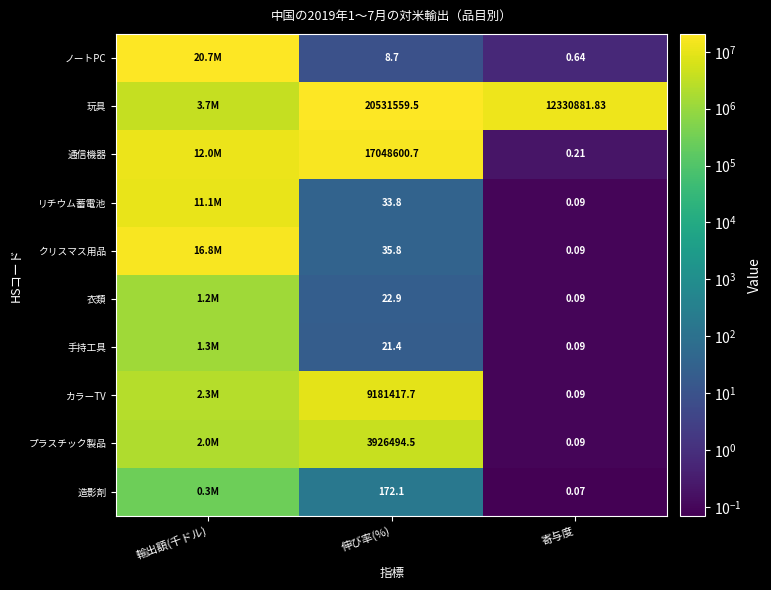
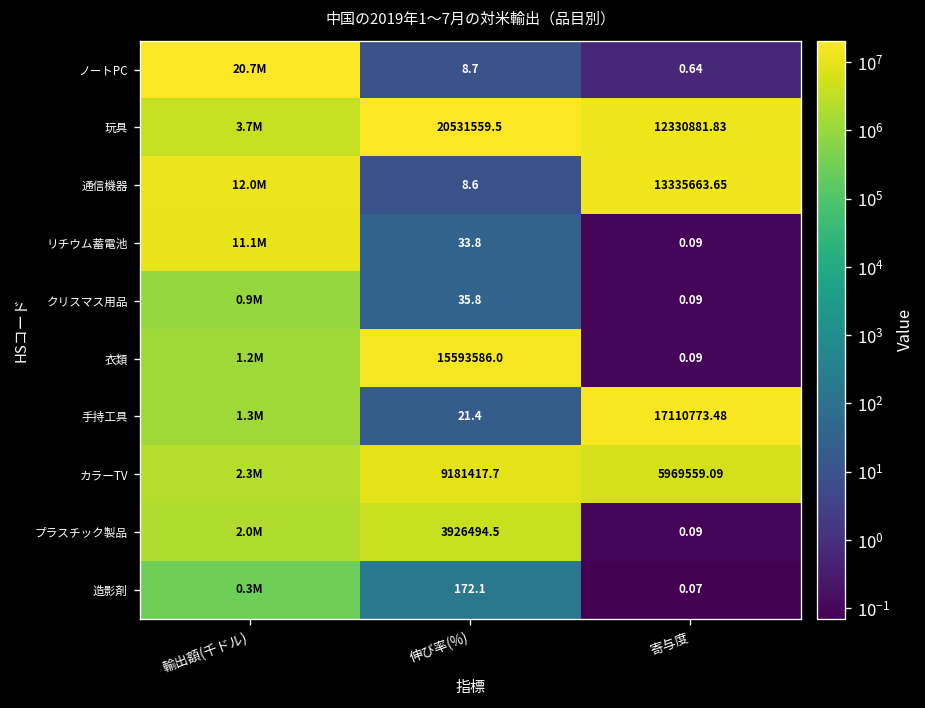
通信機器, 伸び率(%): 17048600.7 -> 8.6
通信機器, 寄与度: 0.21 -> 13335663.65
クリスマス用品, 輸出額(千ドル): 16.8M -> 0.9M
衣類, 伸び率(%): 22.9 -> 15593586.0
手持工具, 寄与度: 0.09 -> 17110773.48
カラーTV, 寄与度: 0.09 -> 5969559.09
